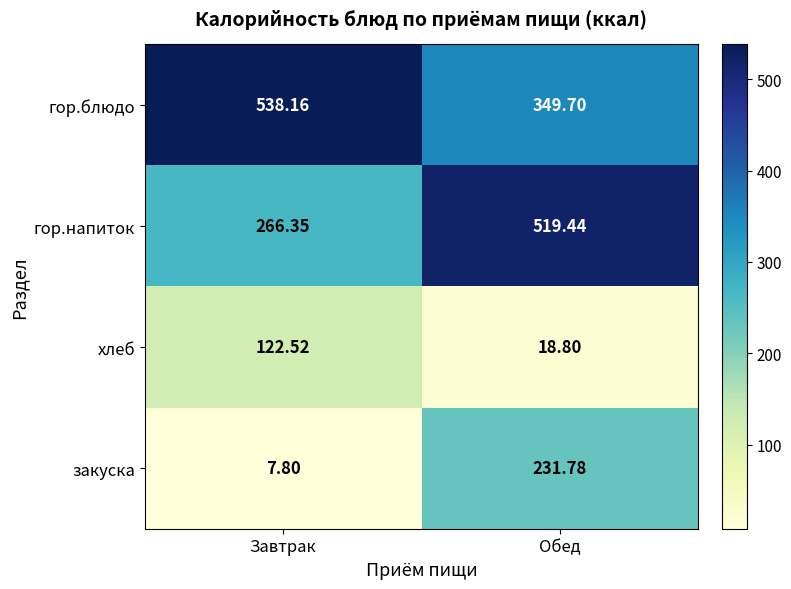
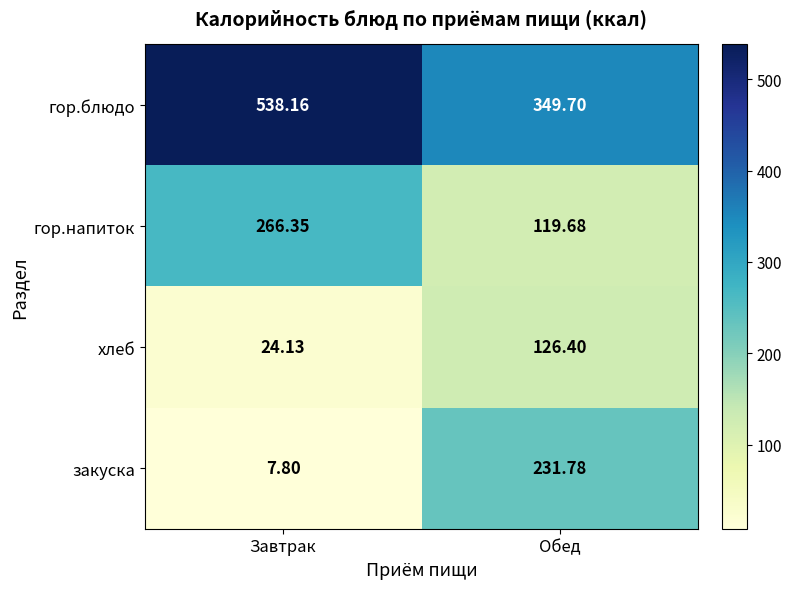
гор.напиток, Обед: 519.44 -> 119.68
хлеб, Завтрак: 122.52 -> 24.13
хлеб, Обед: 18.80 -> 126.40
